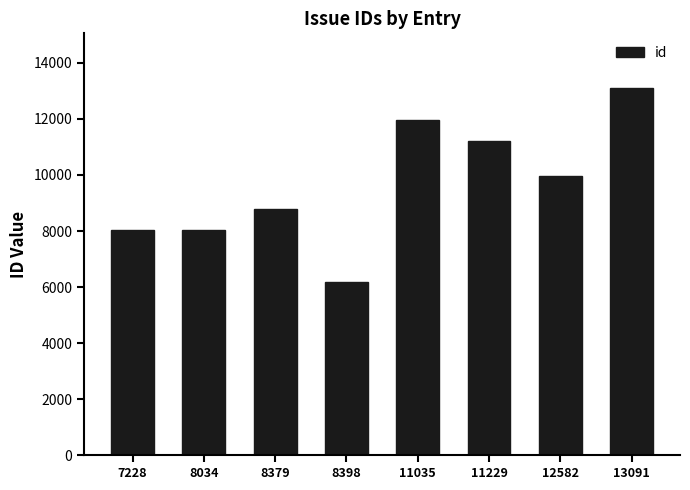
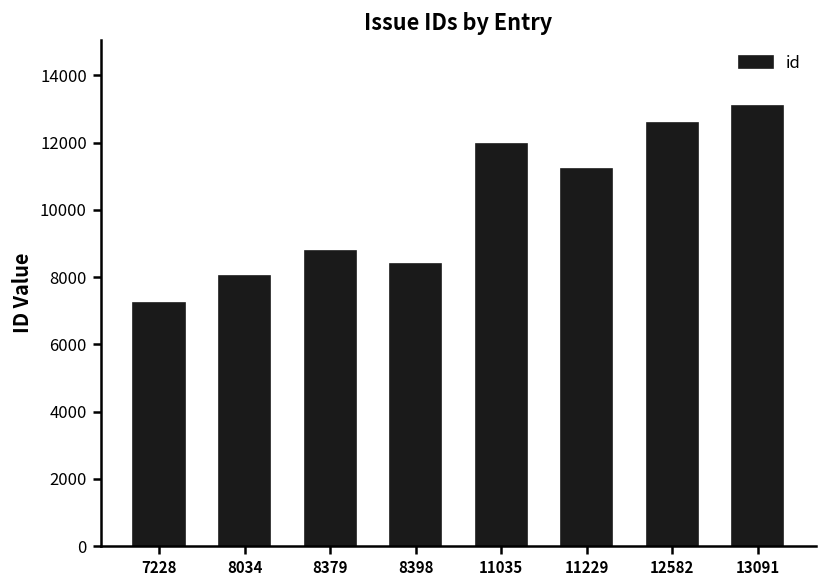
7228: 8000 -> 7200
8398: 6200 -> 8400
12582: 10000 -> 12600
